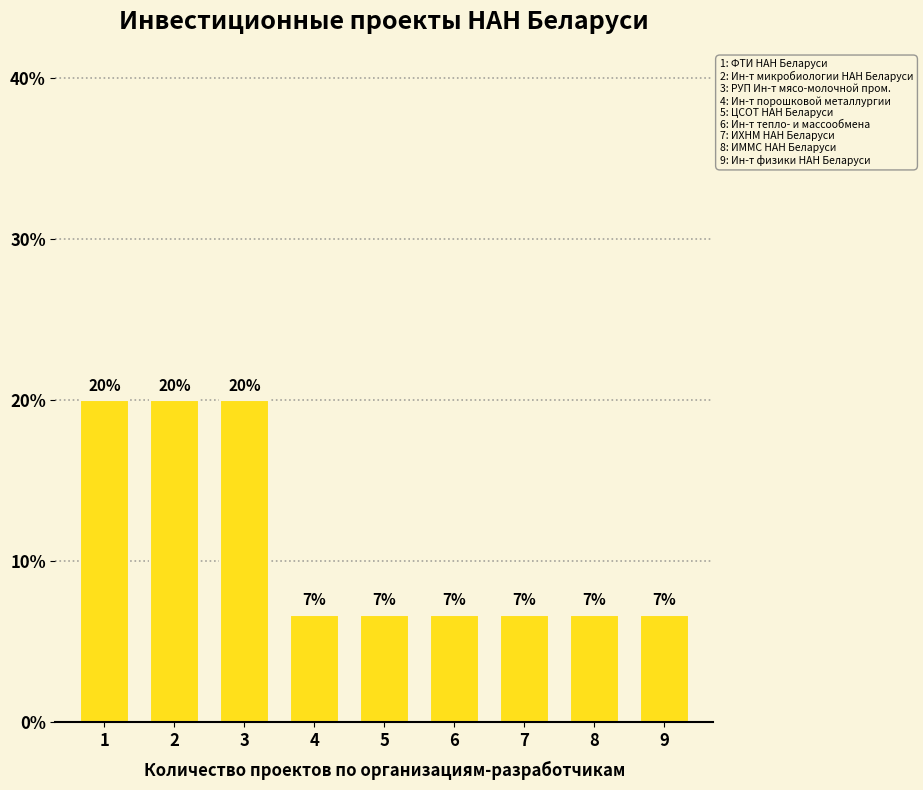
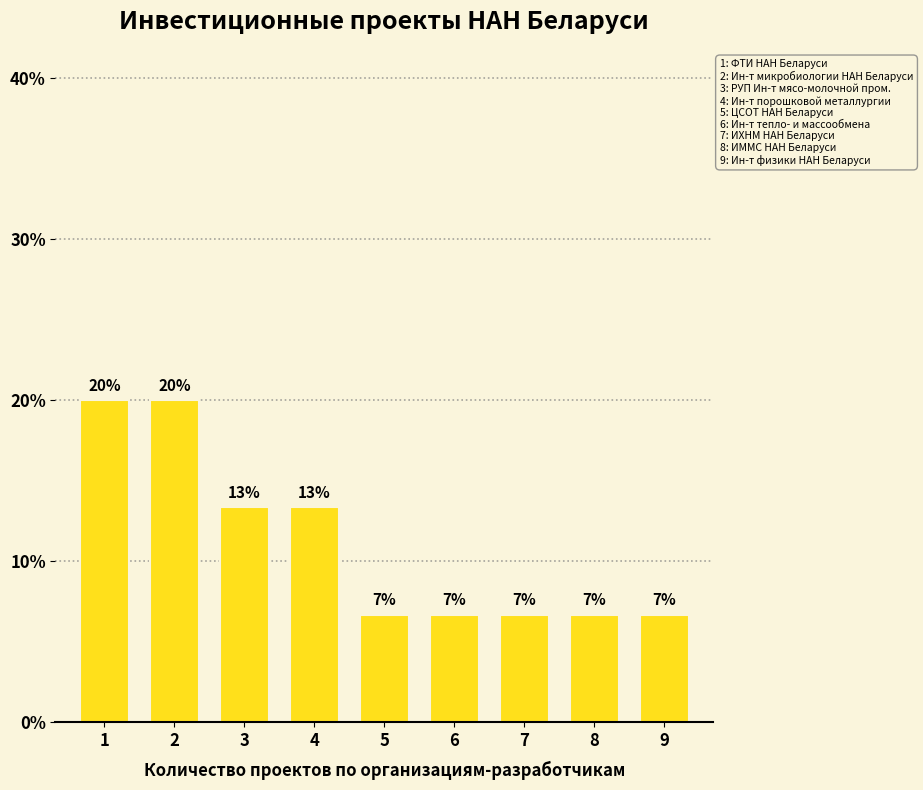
3: 20% -> 13%
4: 7% -> 13%
